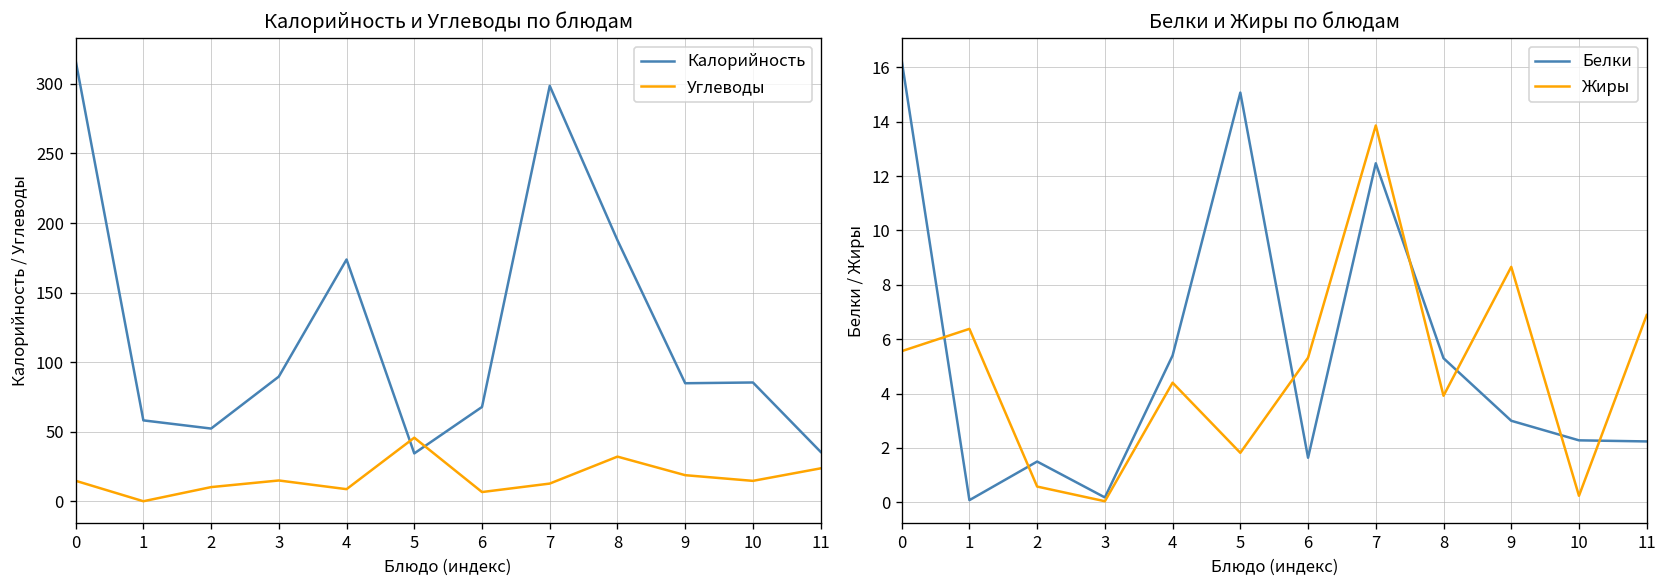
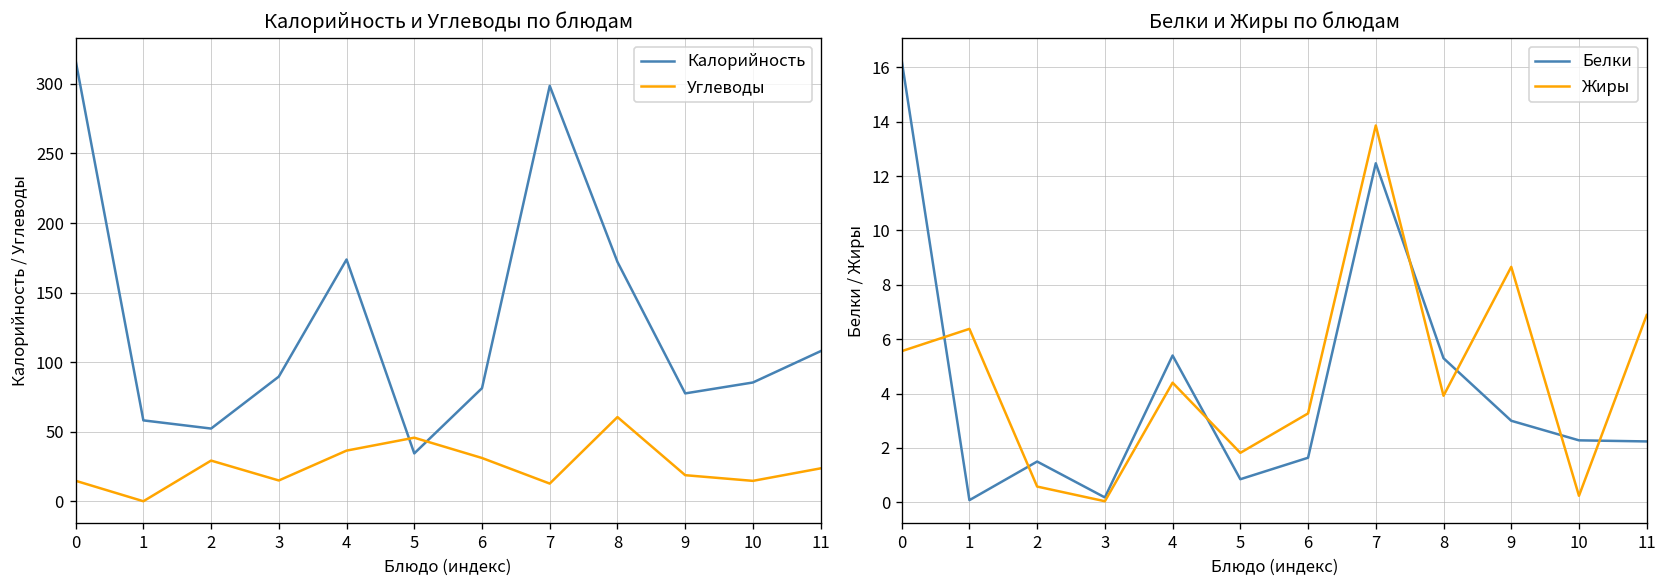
Калорийность и Углеводы по блюдам, Углеводы, 2: 10 -> 29
Калорийность и Углеводы по блюдам, Углеводы, 4: 9 -> 37
Калорийность и Углеводы по блюдам, Калорийность, 6: 68 -> 81
Калорийность и Углеводы по блюдам, Углеводы, 6: 7 -> 31
Калорийность и Углеводы по блюдам, Калорийность, 8: 188 -> 172
Калорийность и Углеводы по блюдам, Углеводы, 8: 32 -> 61
Калорийность и Углеводы по блюдам, Калорийность, 9: 85 -> 78
Калорийность и Углеводы по блюдам, Калорийность, 11: 36 -> 108
Белки и Жиры по блюдам, Белки, 5: 15.1 -> 0.9
Белки и Жиры по блюдам, Жиры, 6: 5.3 -> 3.3
